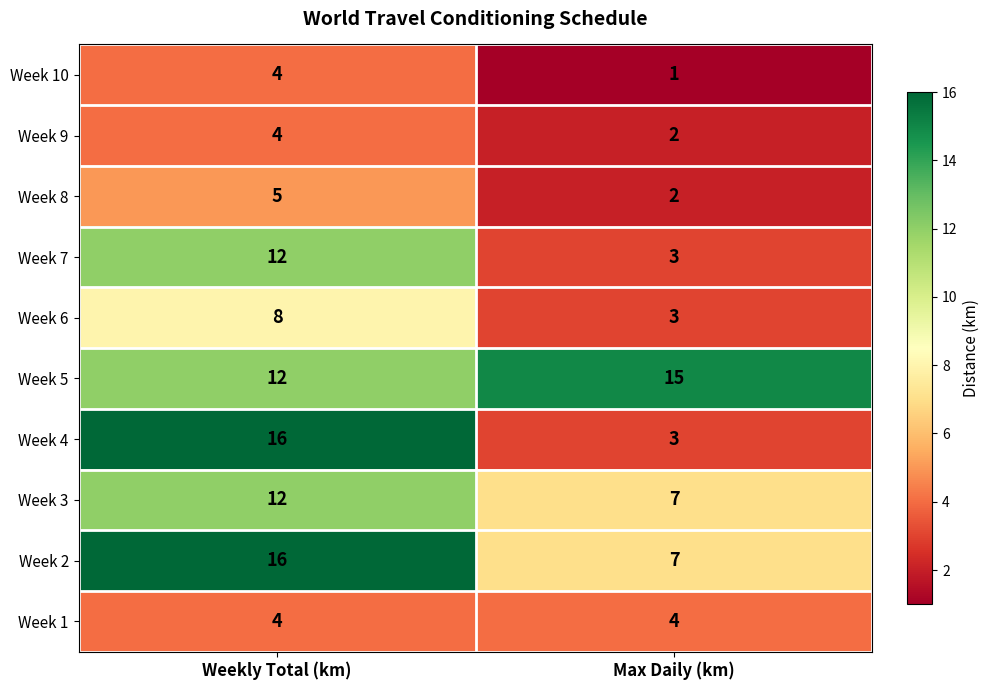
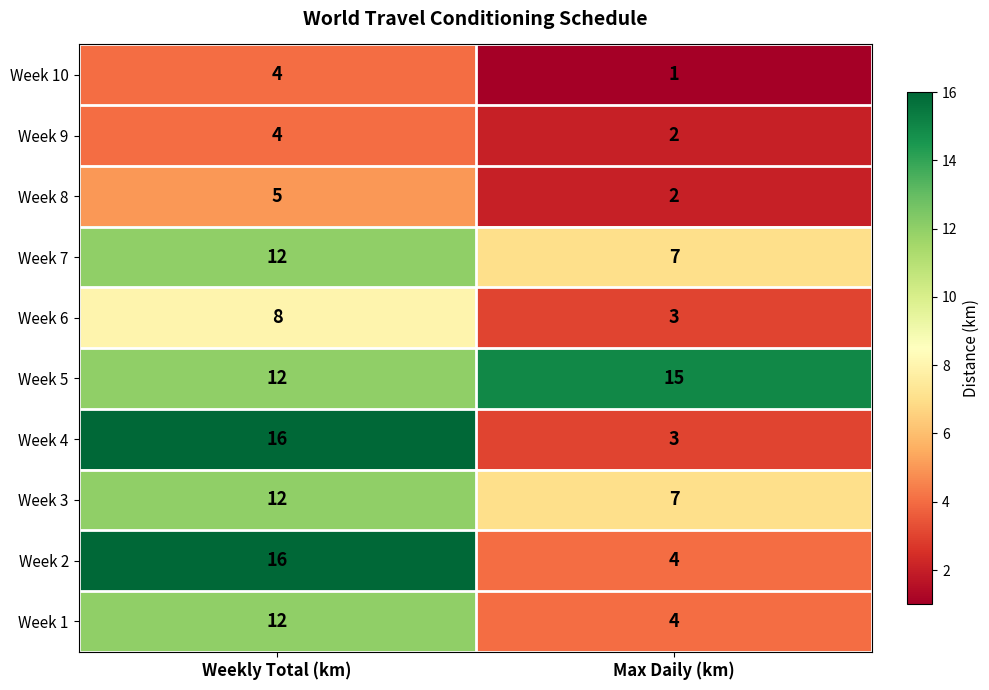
Week 7, Max Daily (km): 3 -> 7
Week 2, Max Daily (km): 7 -> 4
Week 1, Weekly Total (km): 4 -> 12
